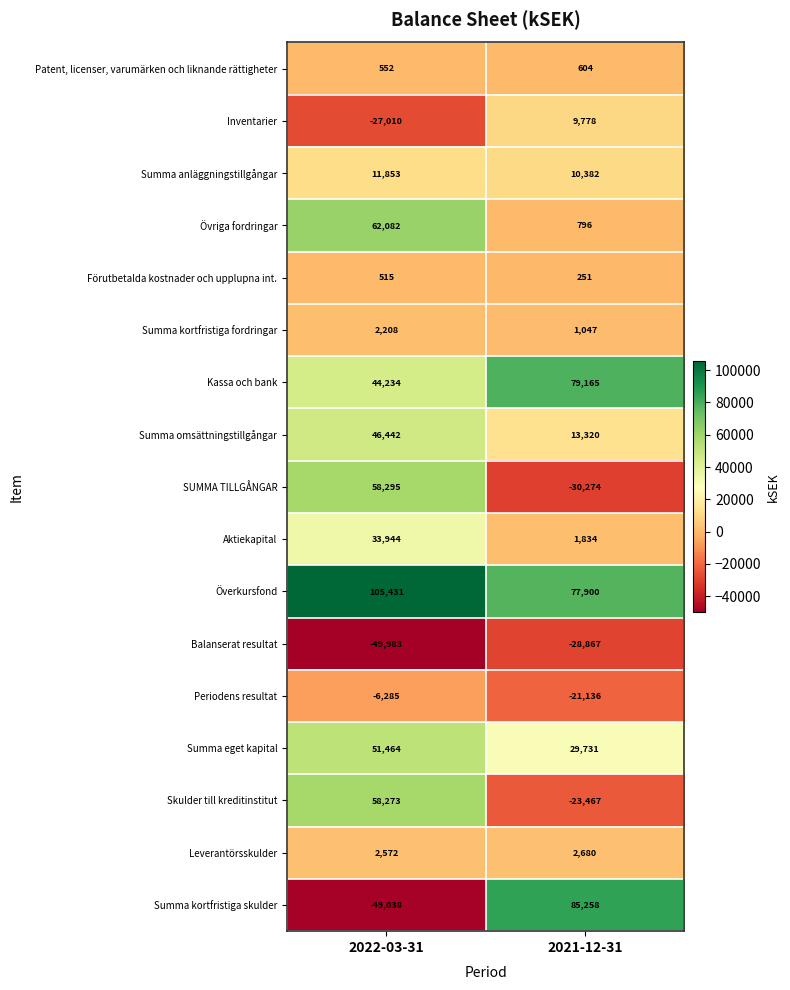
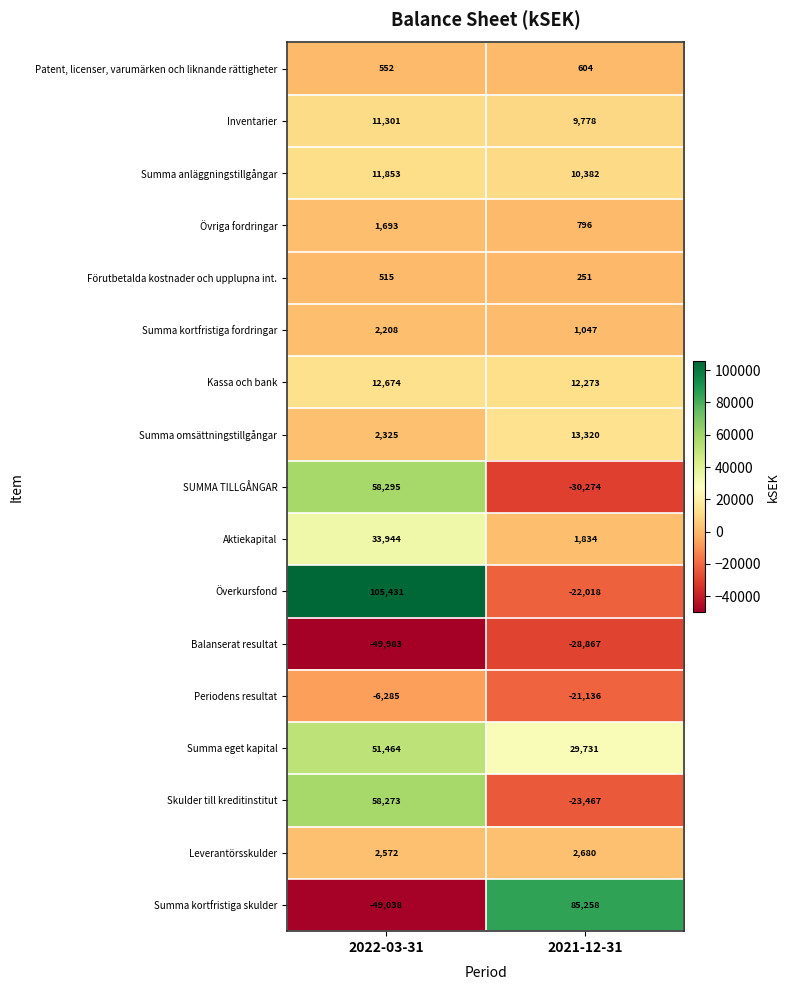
Inventarier, 2022-03-31: -27,010 -> 11,301
Övriga fordringar, 2022-03-31: 62,082 -> 1,693
Kassa och bank, 2022-03-31: 44,234 -> 12,674
Kassa och bank, 2021-12-31: 79,165 -> 12,273
Summa omsättningstillgångar, 2022-03-31: 46,442 -> 2,325
Överkursfond, 2021-12-31: 77,900 -> -22,018
